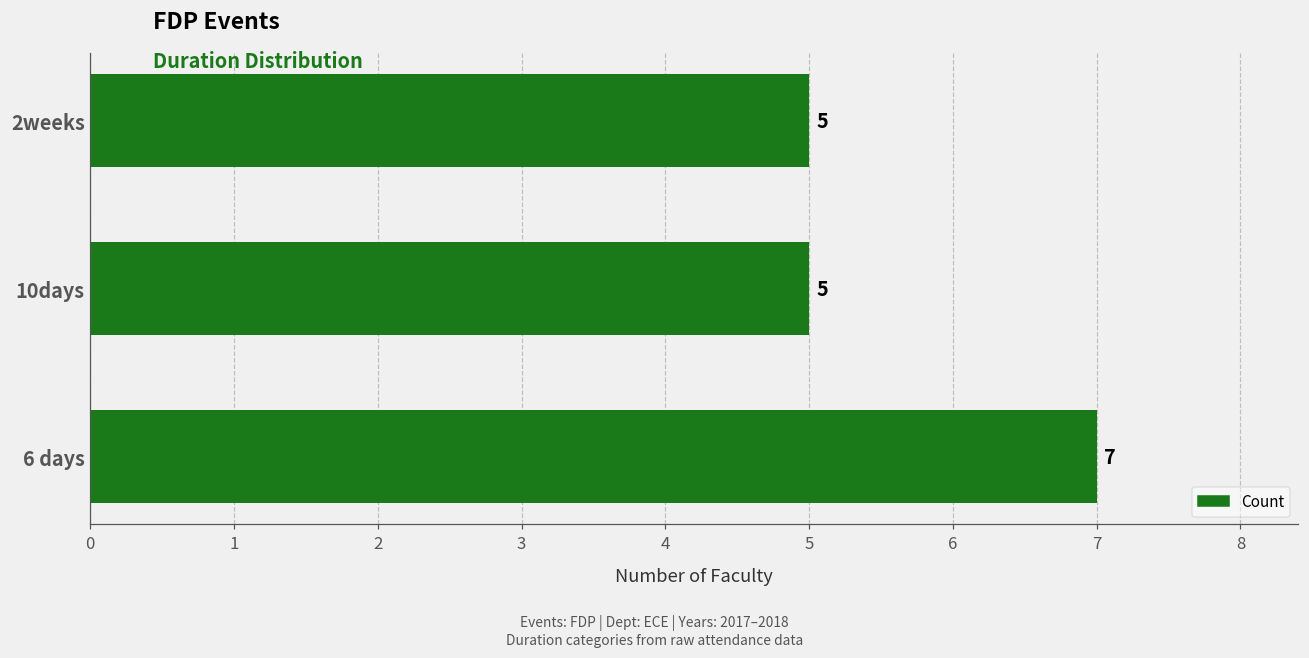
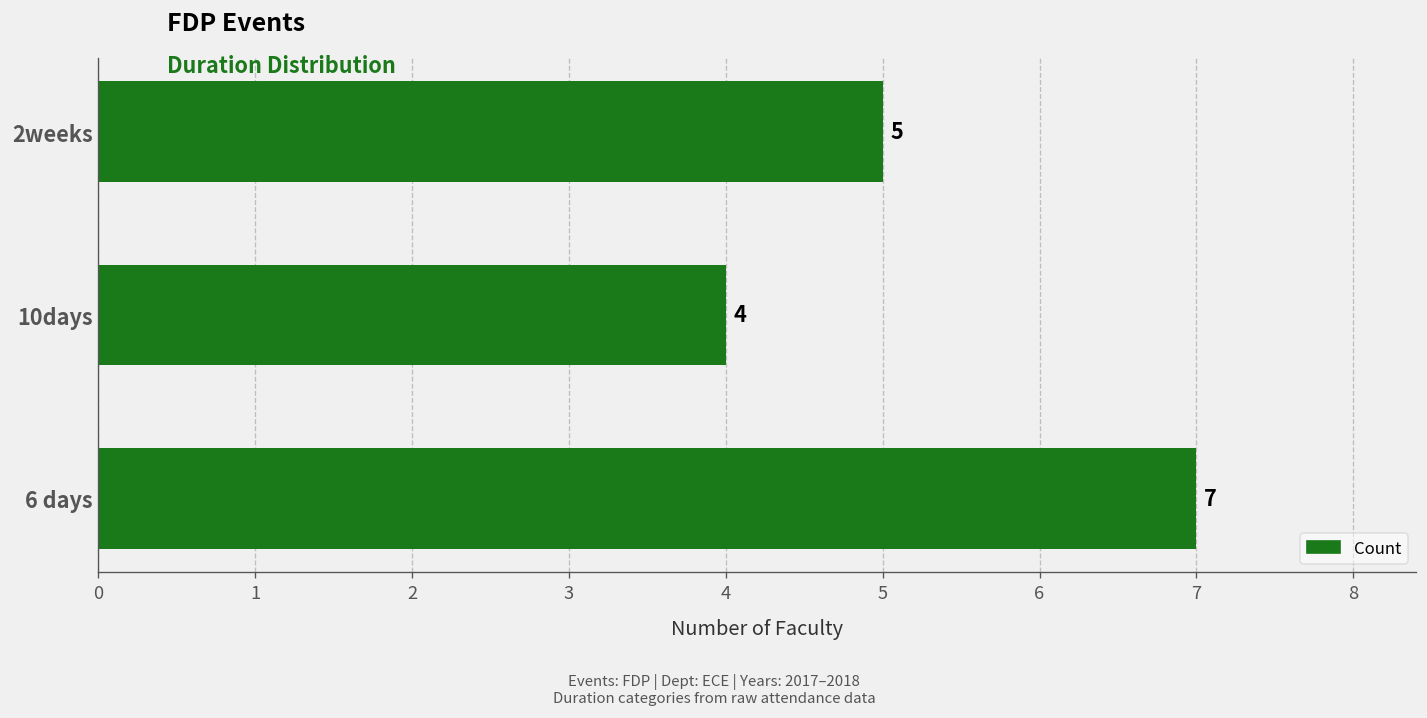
10days: 5 -> 4
